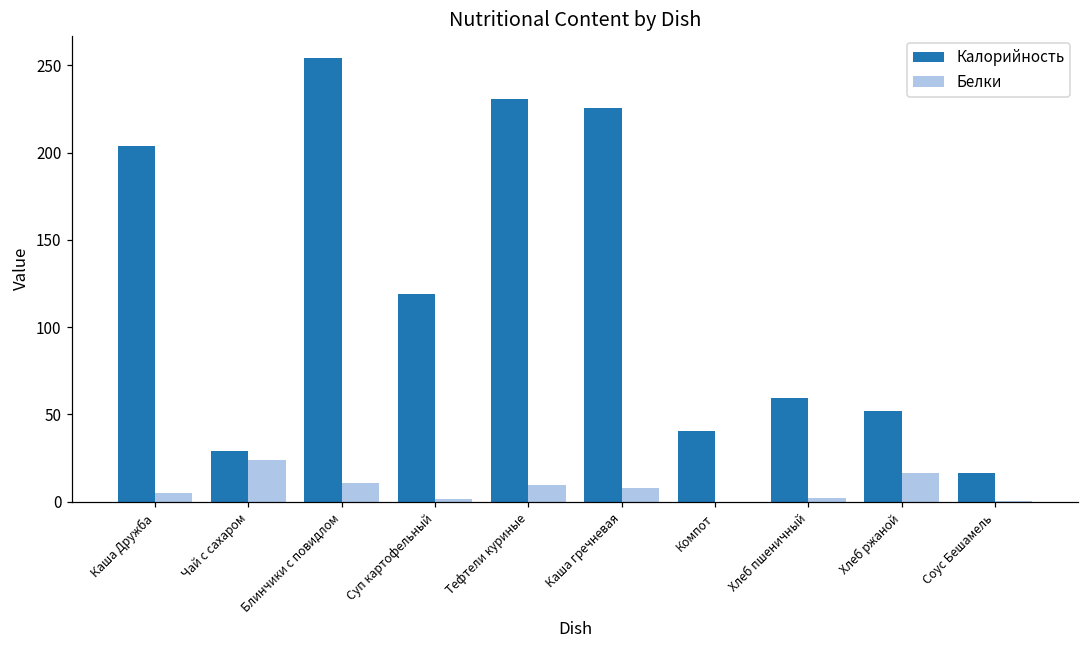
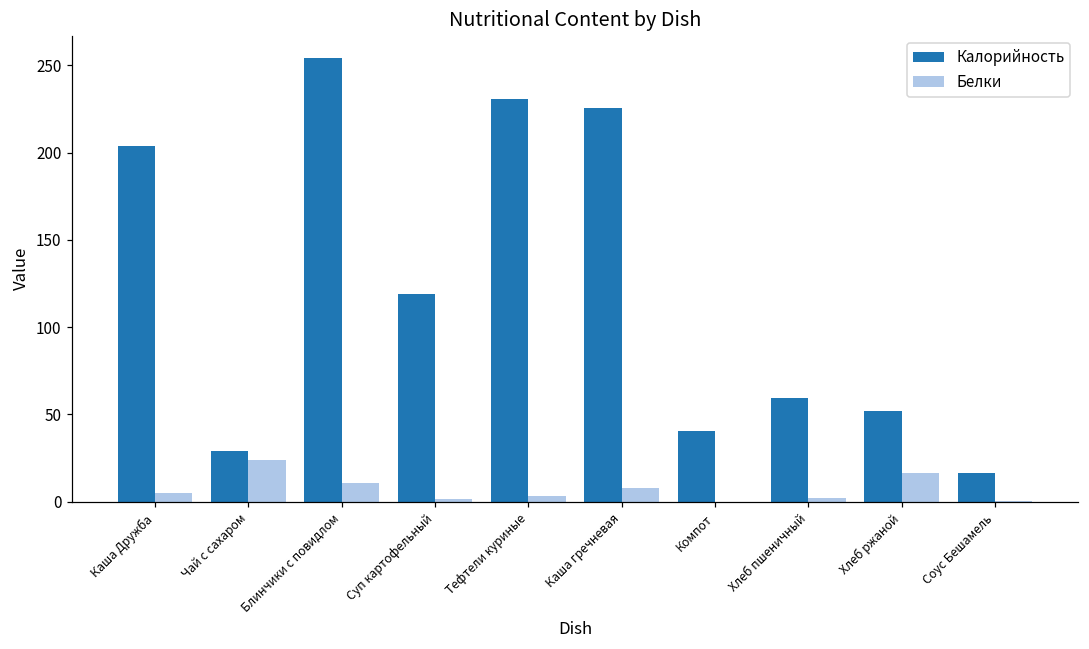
Белки, Тефтели куриные: 10 -> 3
